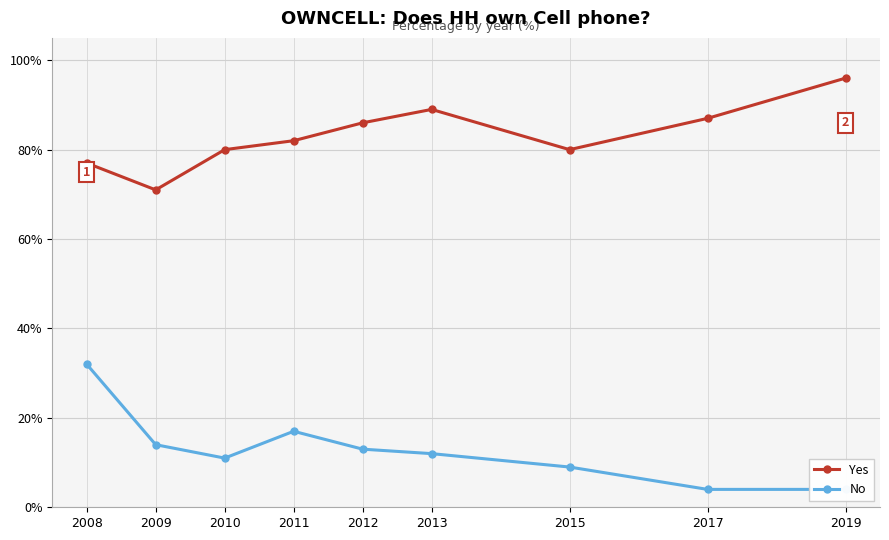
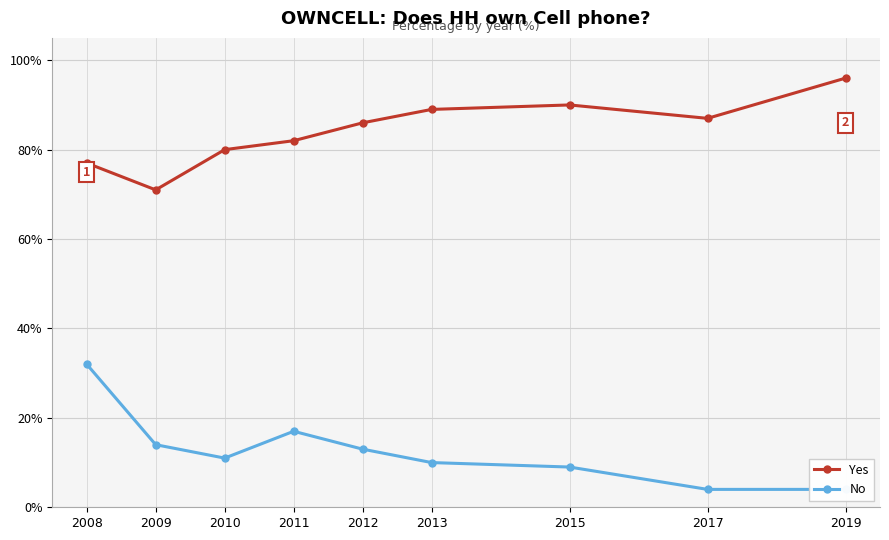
No, 2013: 12% -> 10%
Yes, 2015: 80% -> 90%
